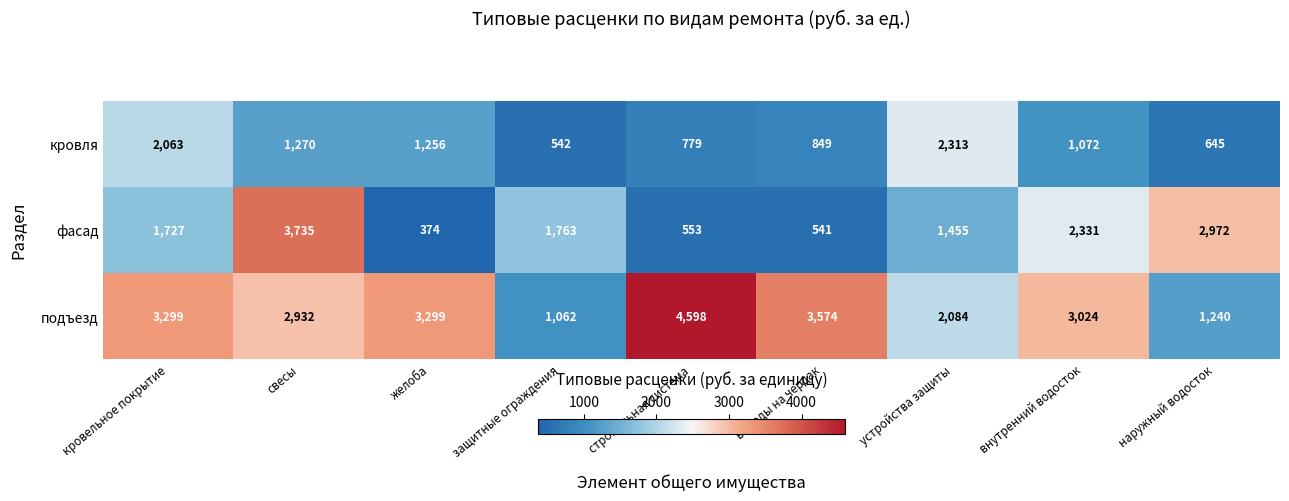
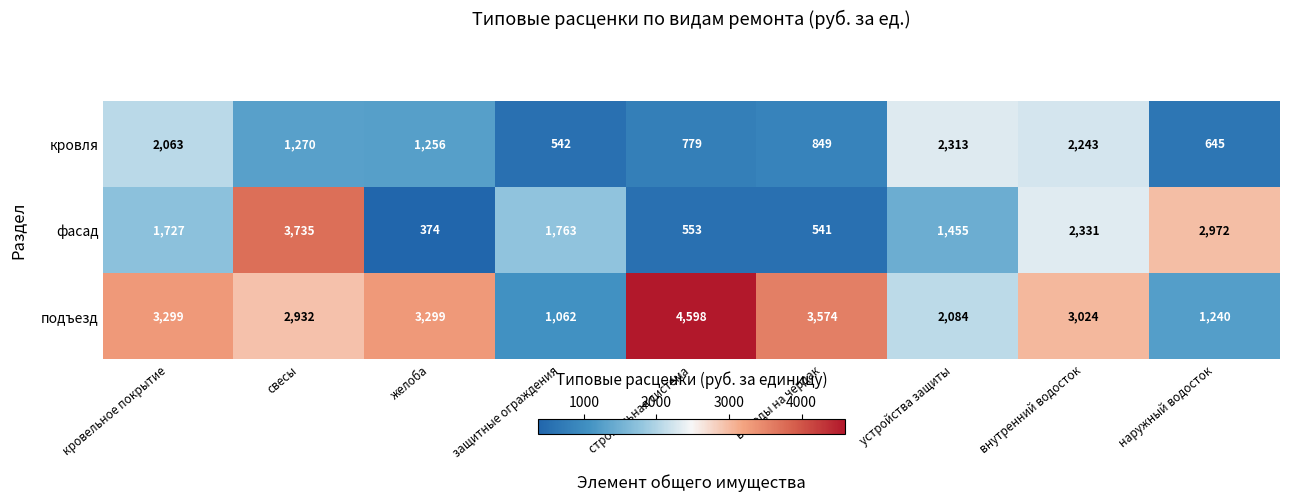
кровля, внутренний водосток: 1,072 -> 2,243
